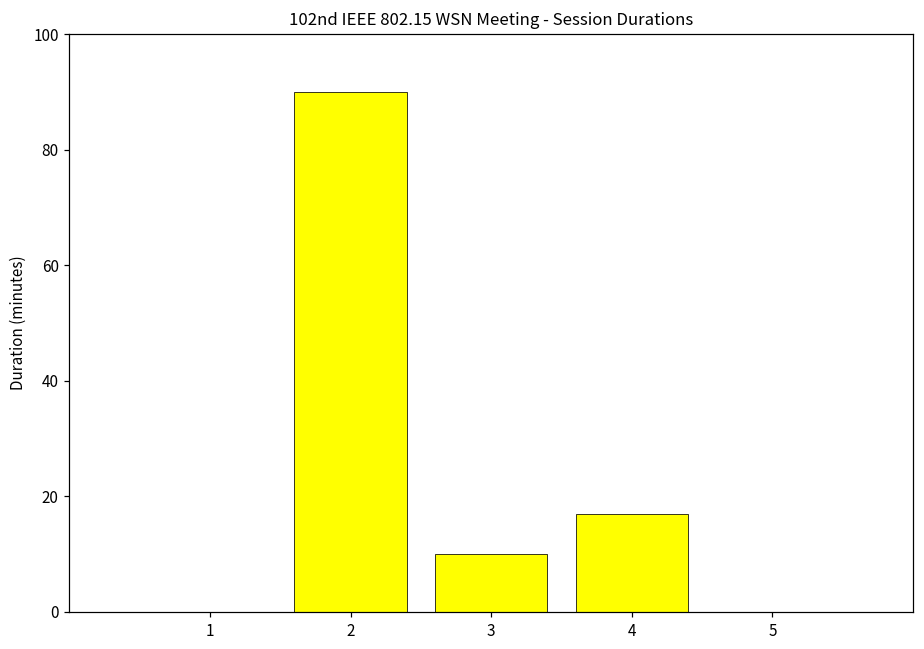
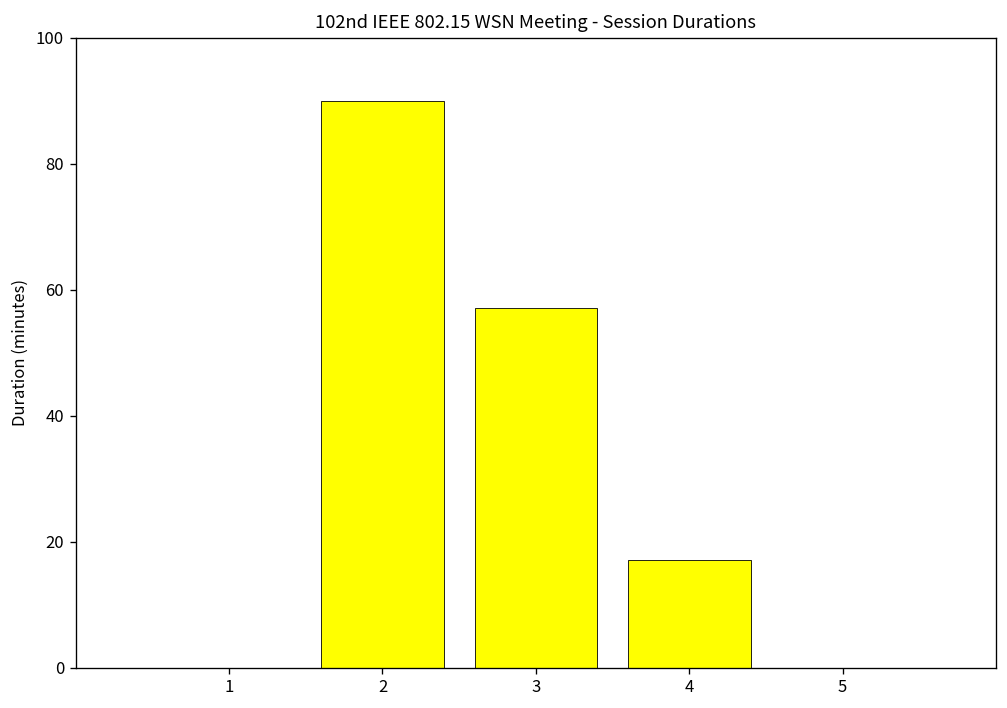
3: 10 -> 57
